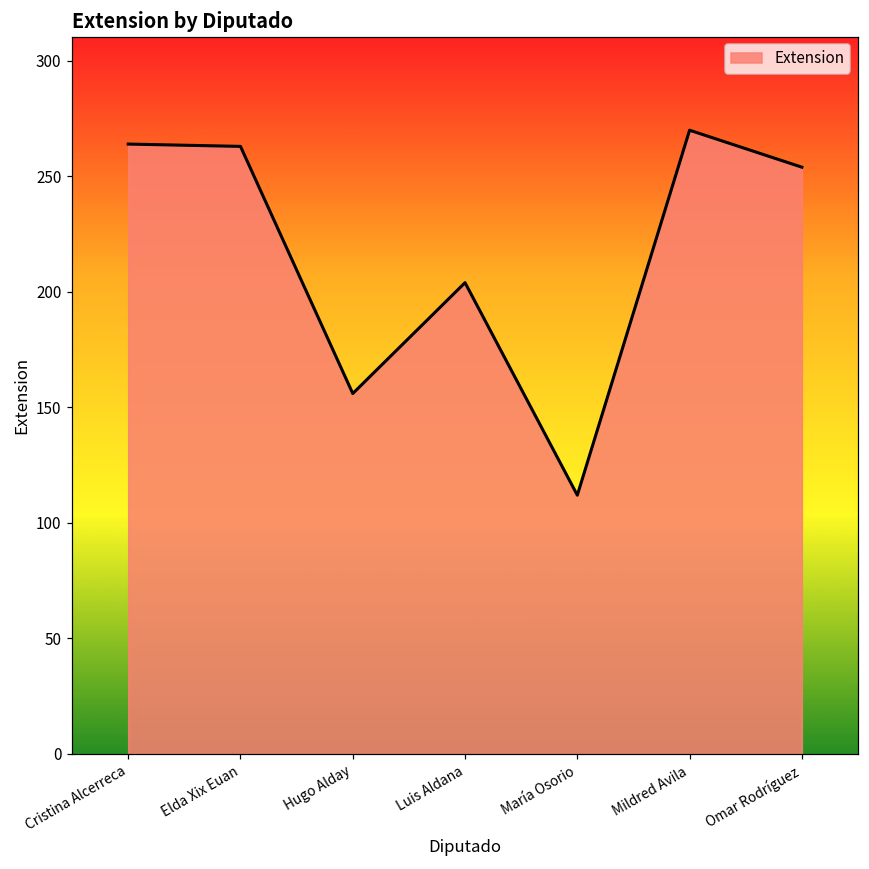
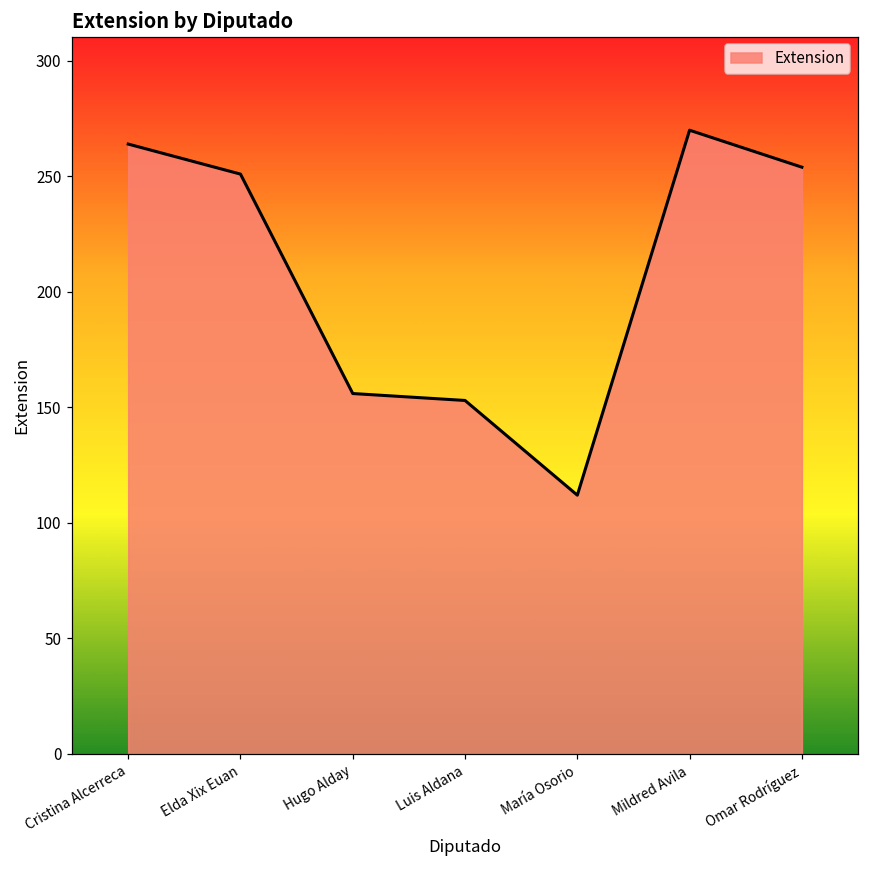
Elda Xix Euan: 263 -> 251
Luis Aldana: 204 -> 153
